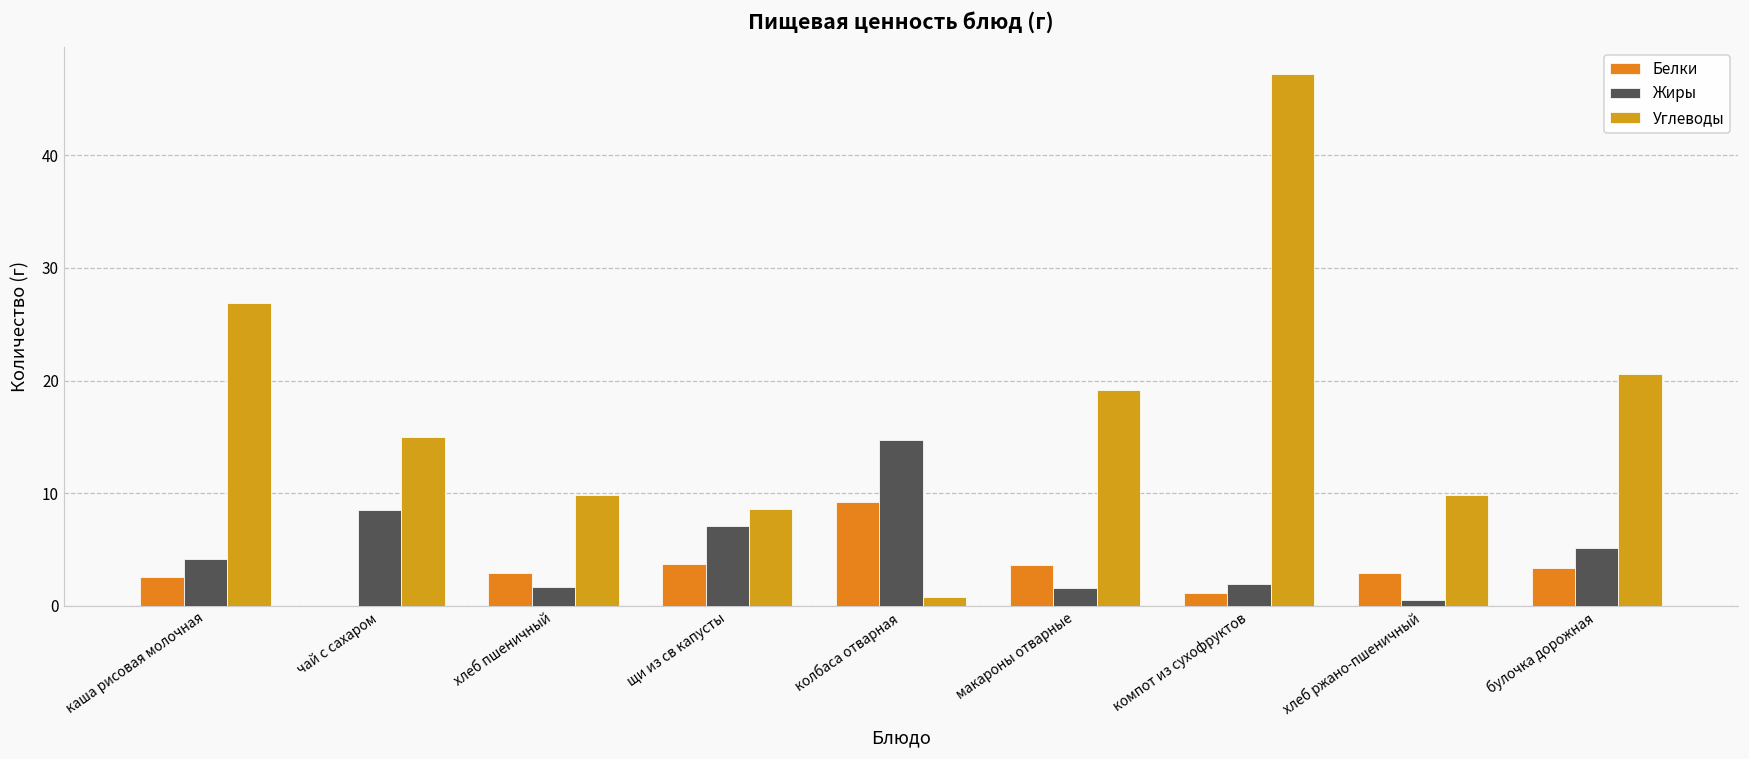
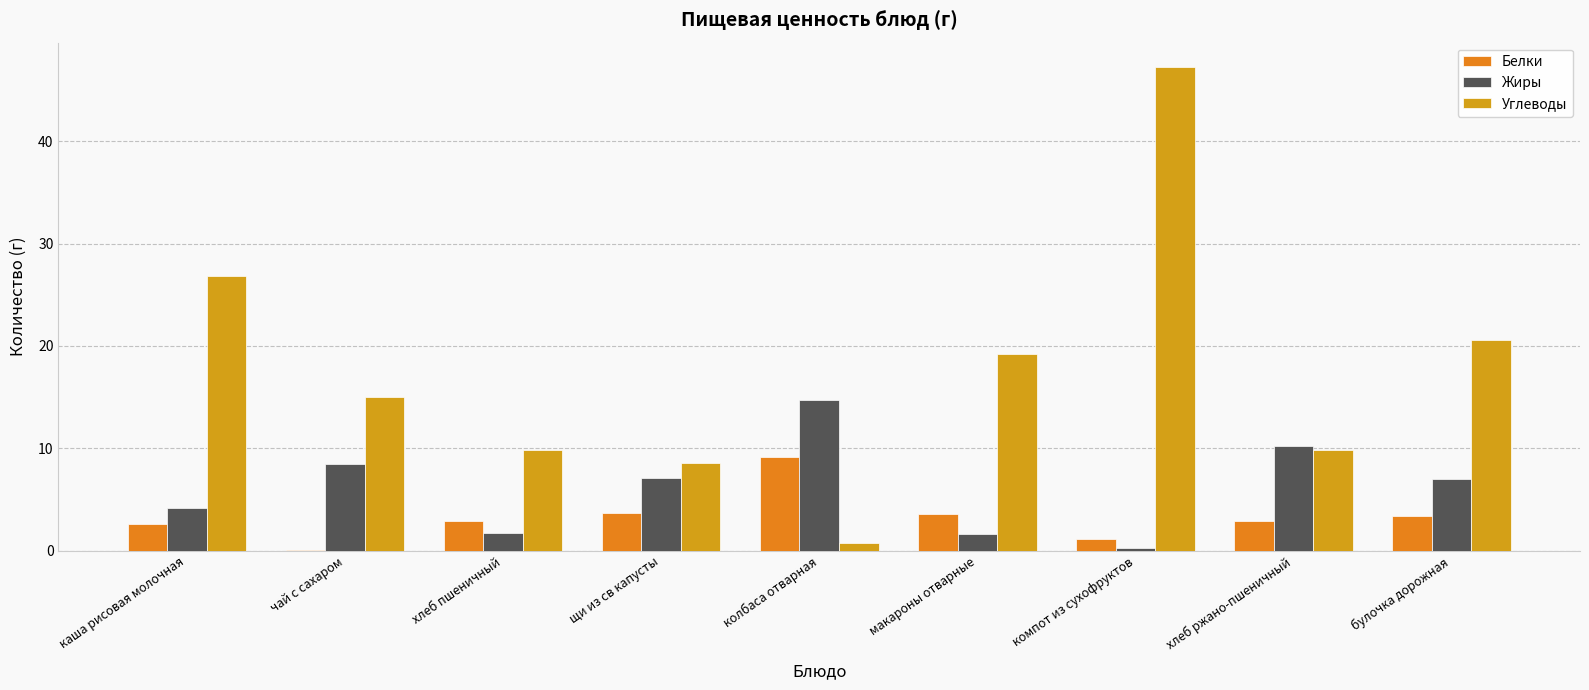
Жиры, компот из сухофруктов: 1.9 -> 0.3
Жиры, хлеб ржано-пшеничный: 0.6 -> 10.2
Жиры, булочка дорожная: 5.1 -> 7.0
